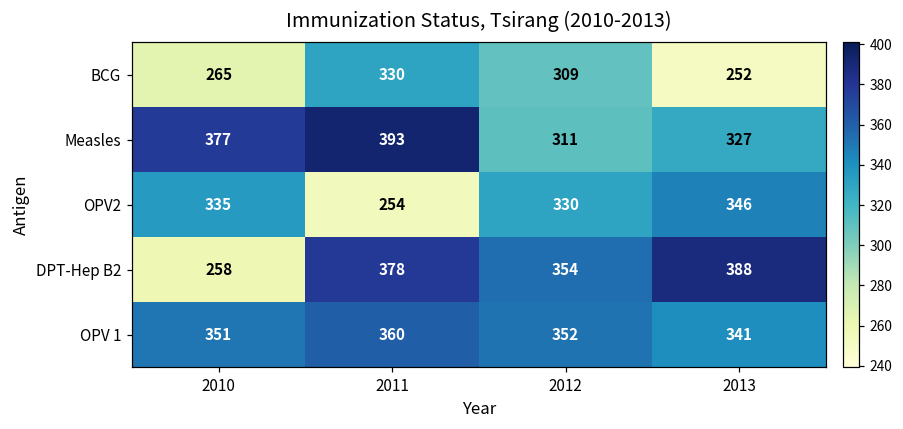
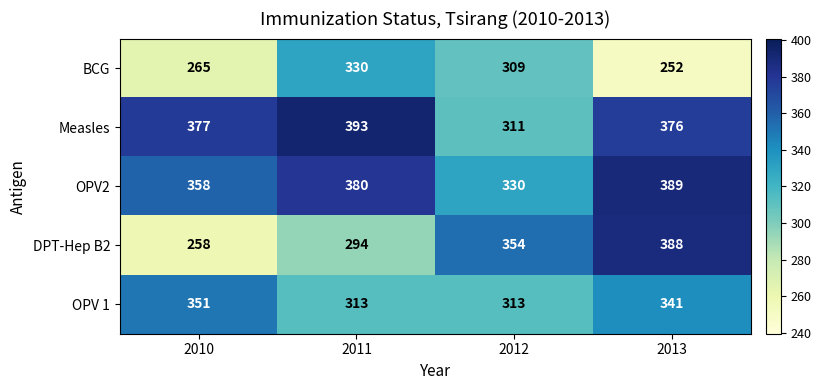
Measles, 2013: 327 -> 376
OPV2, 2010: 335 -> 358
OPV2, 2011: 254 -> 380
OPV2, 2013: 346 -> 389
DPT-Hep B2, 2011: 378 -> 294
OPV 1, 2011: 360 -> 313
OPV 1, 2012: 352 -> 313
